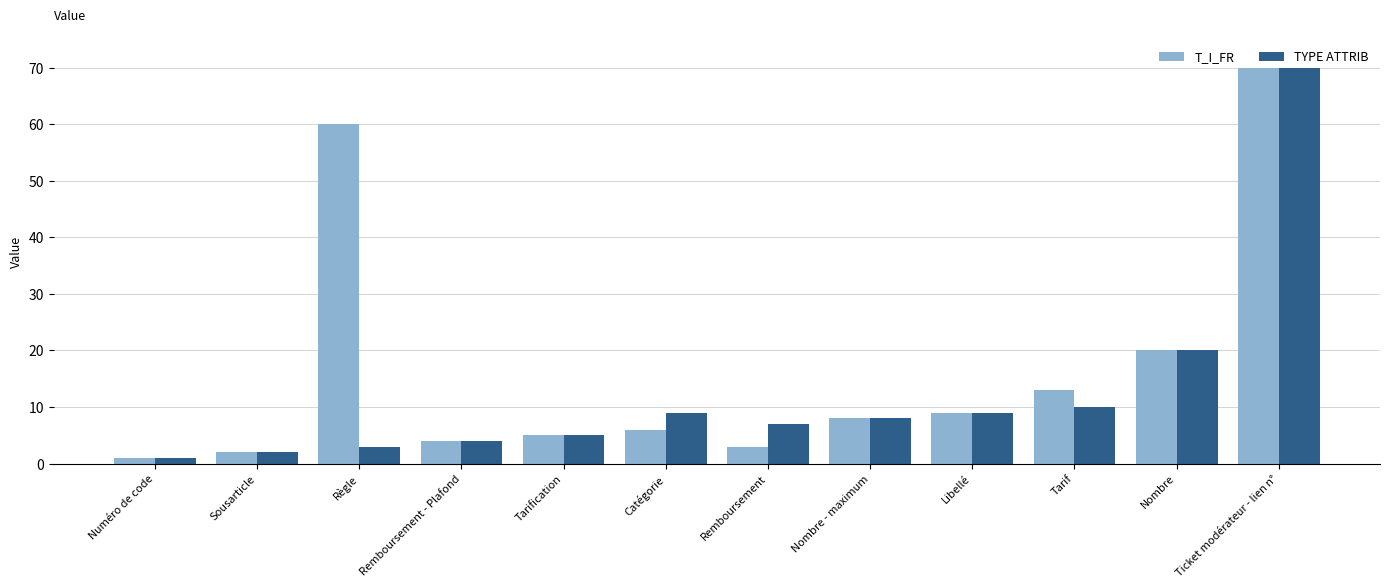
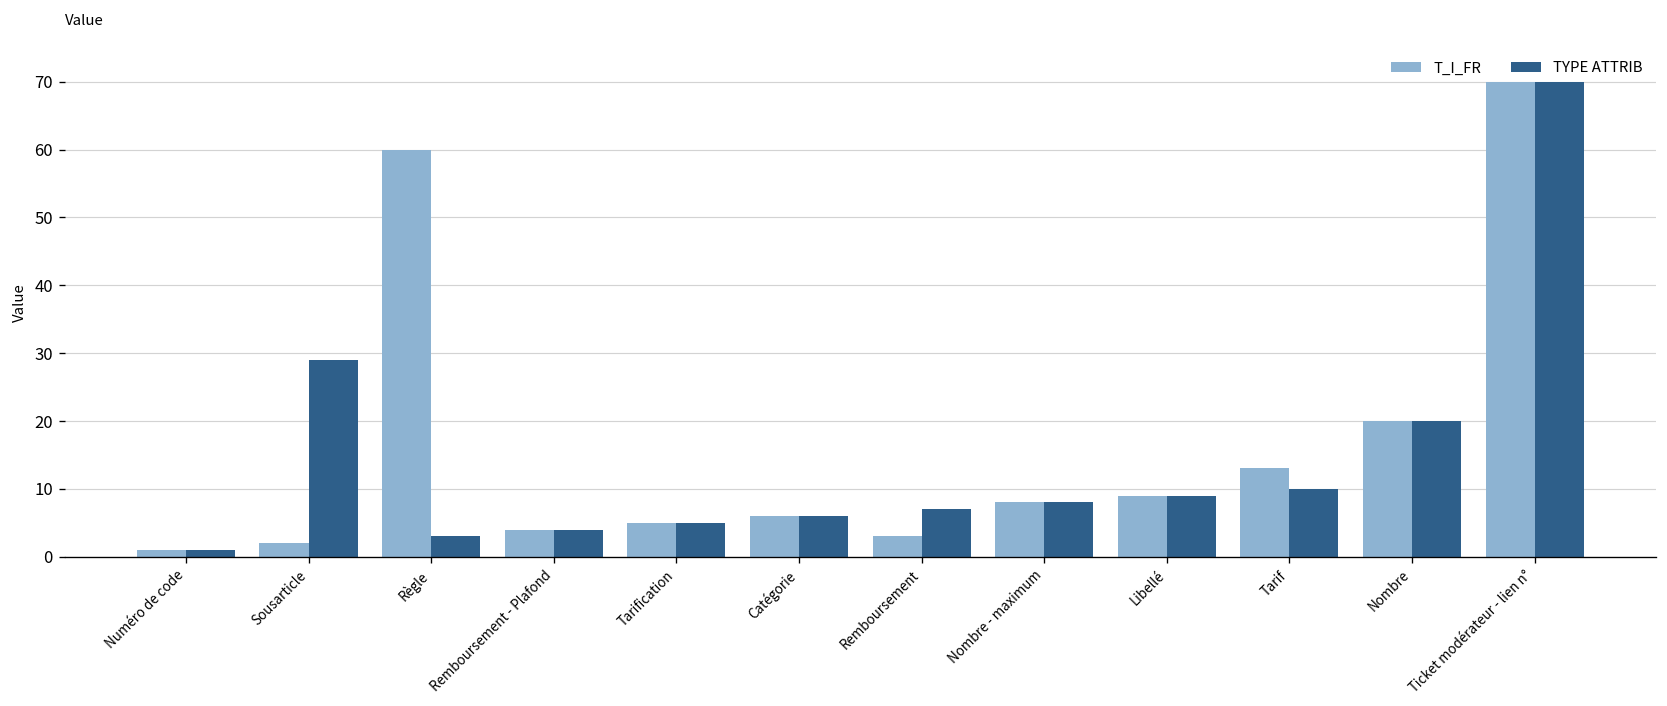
TYPE ATTRIB, Sousarticle: 2 -> 29
TYPE ATTRIB, Catégorie: 9 -> 6
